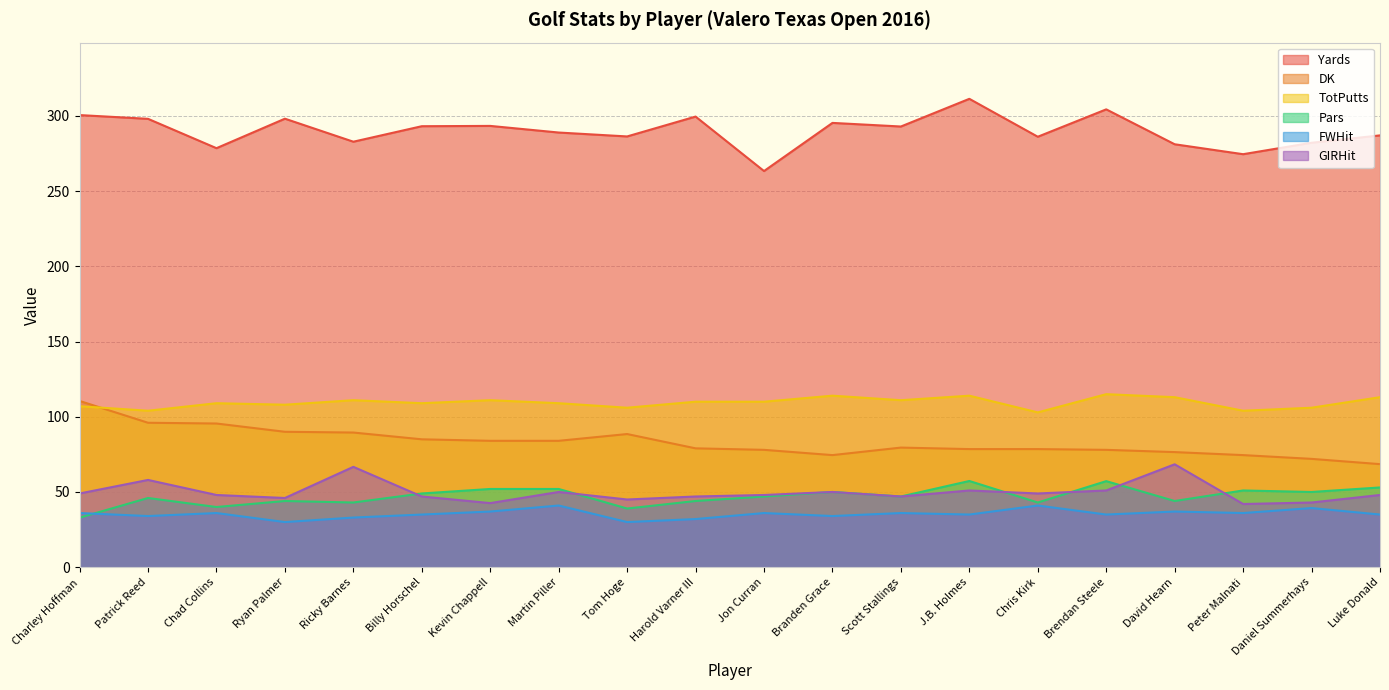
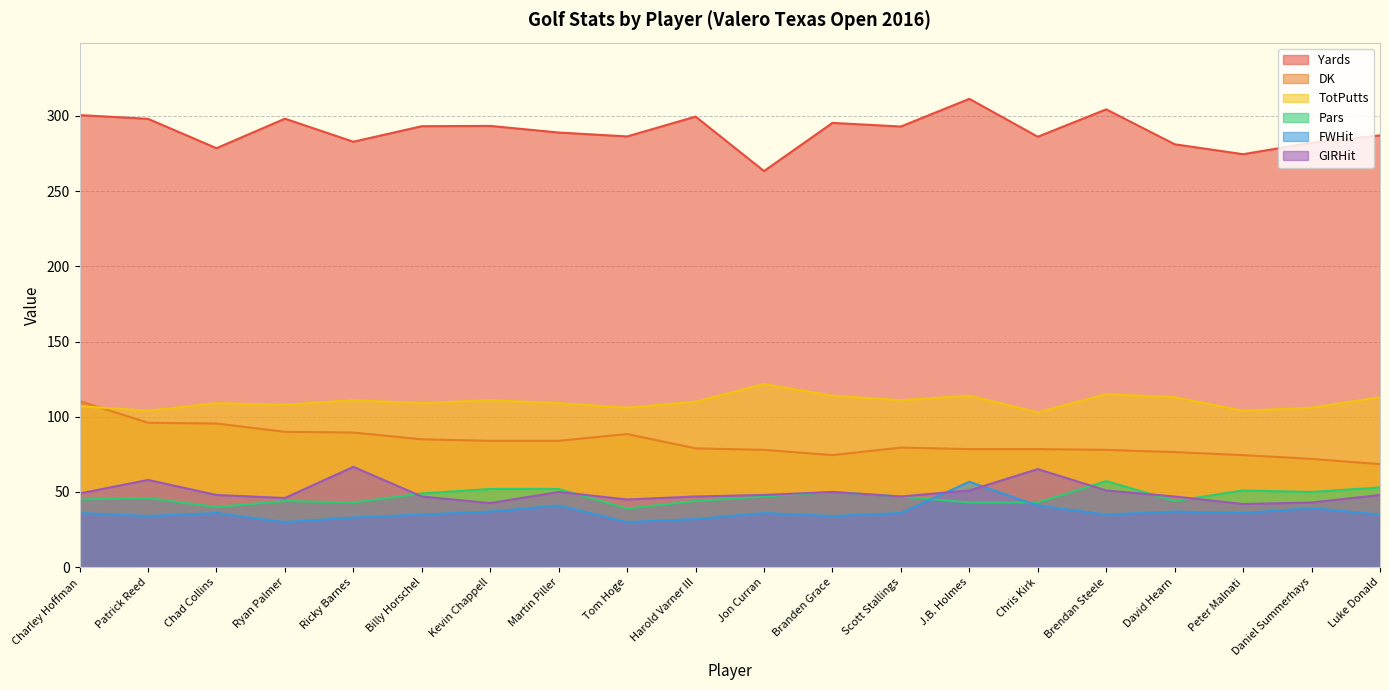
Pars, Charley Hoffman: 33 -> 45
TotPutts, Jon Curran: 110 -> 122
Pars, J.B. Holmes: 57 -> 43
FWHit, J.B. Holmes: 35 -> 57
GIRHit, Chris Kirk: 49 -> 65
GIRHit, David Hearn: 68 -> 47
